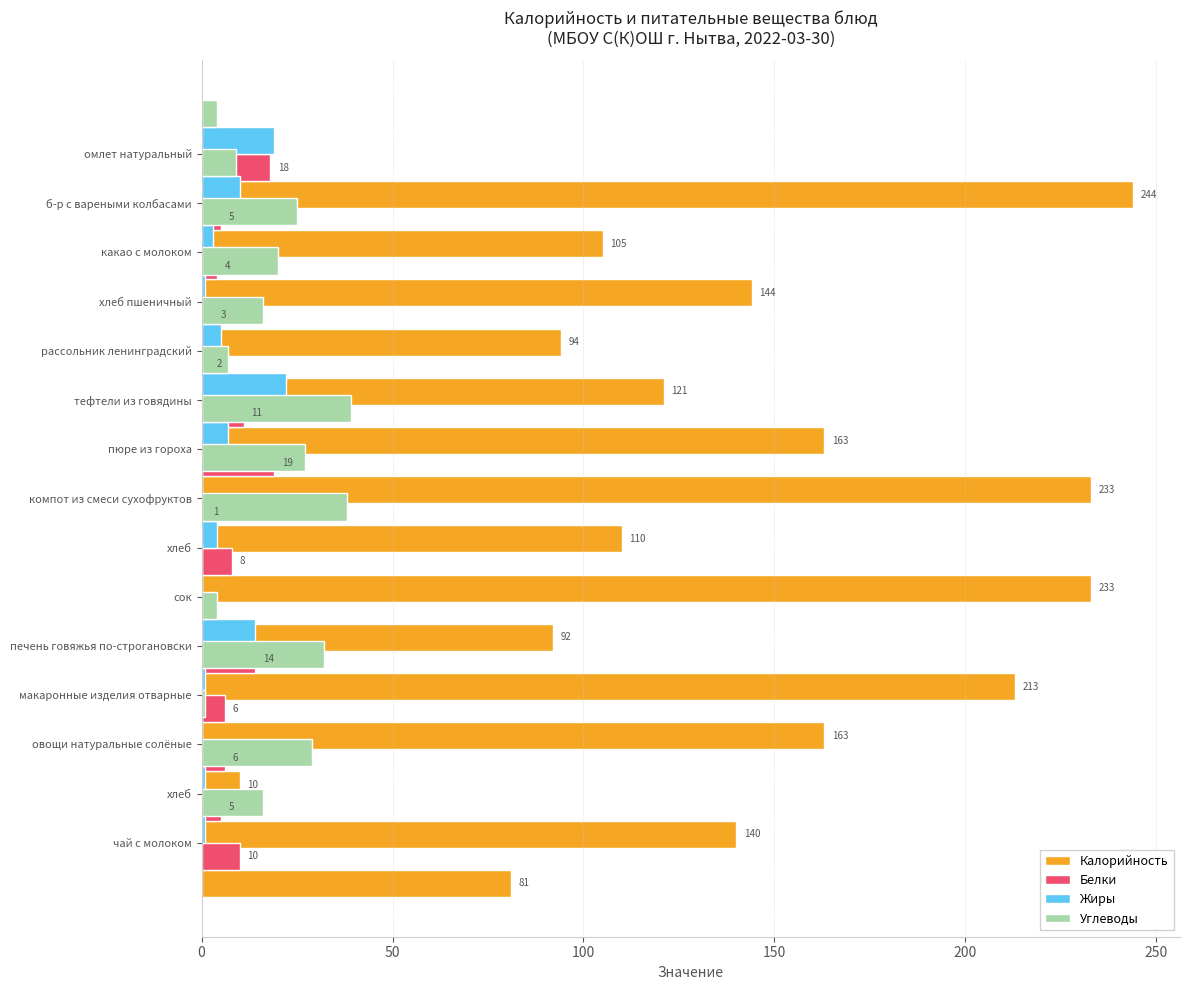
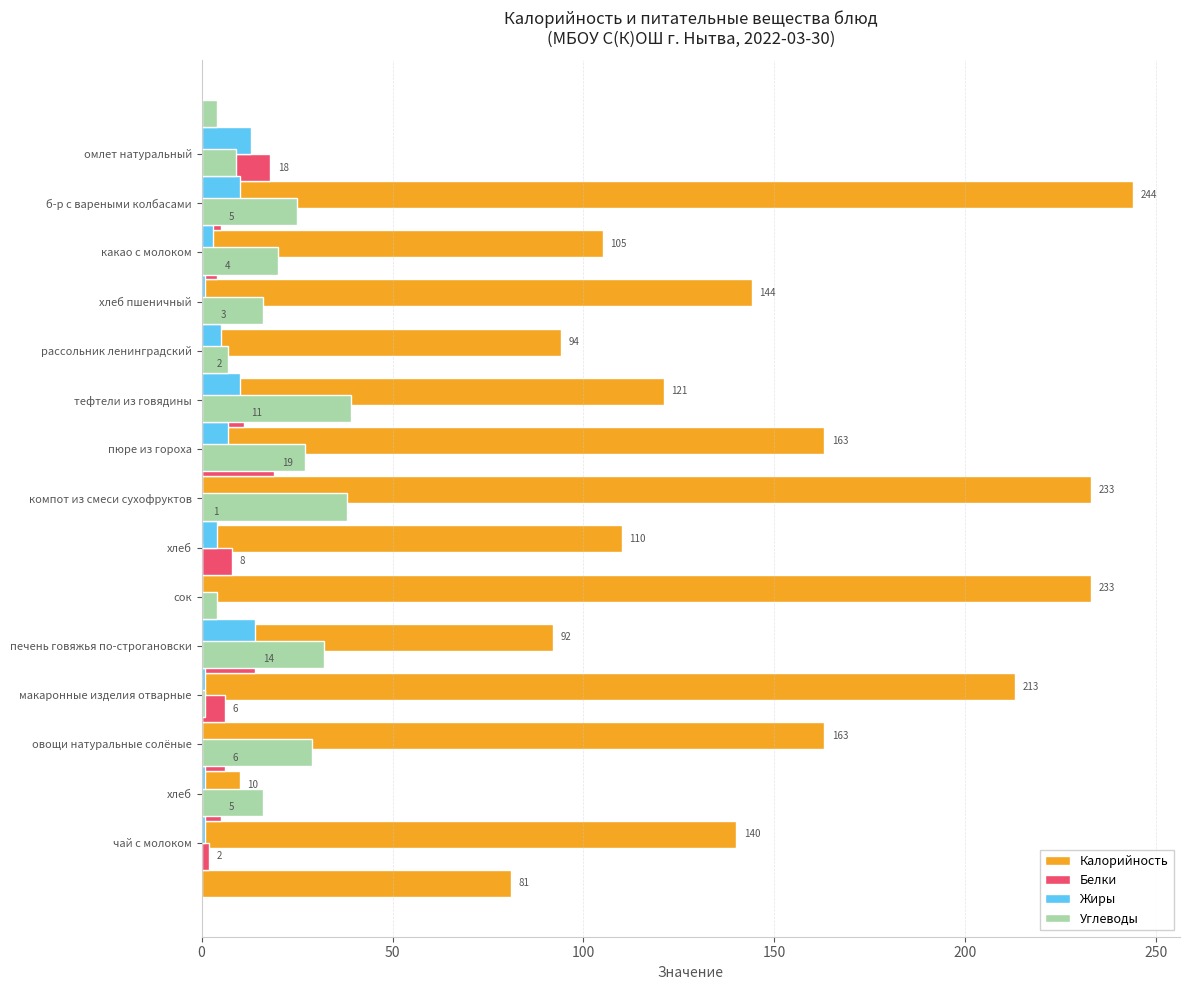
Жиры, омлет натуральный: 19 -> 13
Жиры, тефтели из говядины: 22 -> 10
Белки, чай с молоком: 10 -> 2
